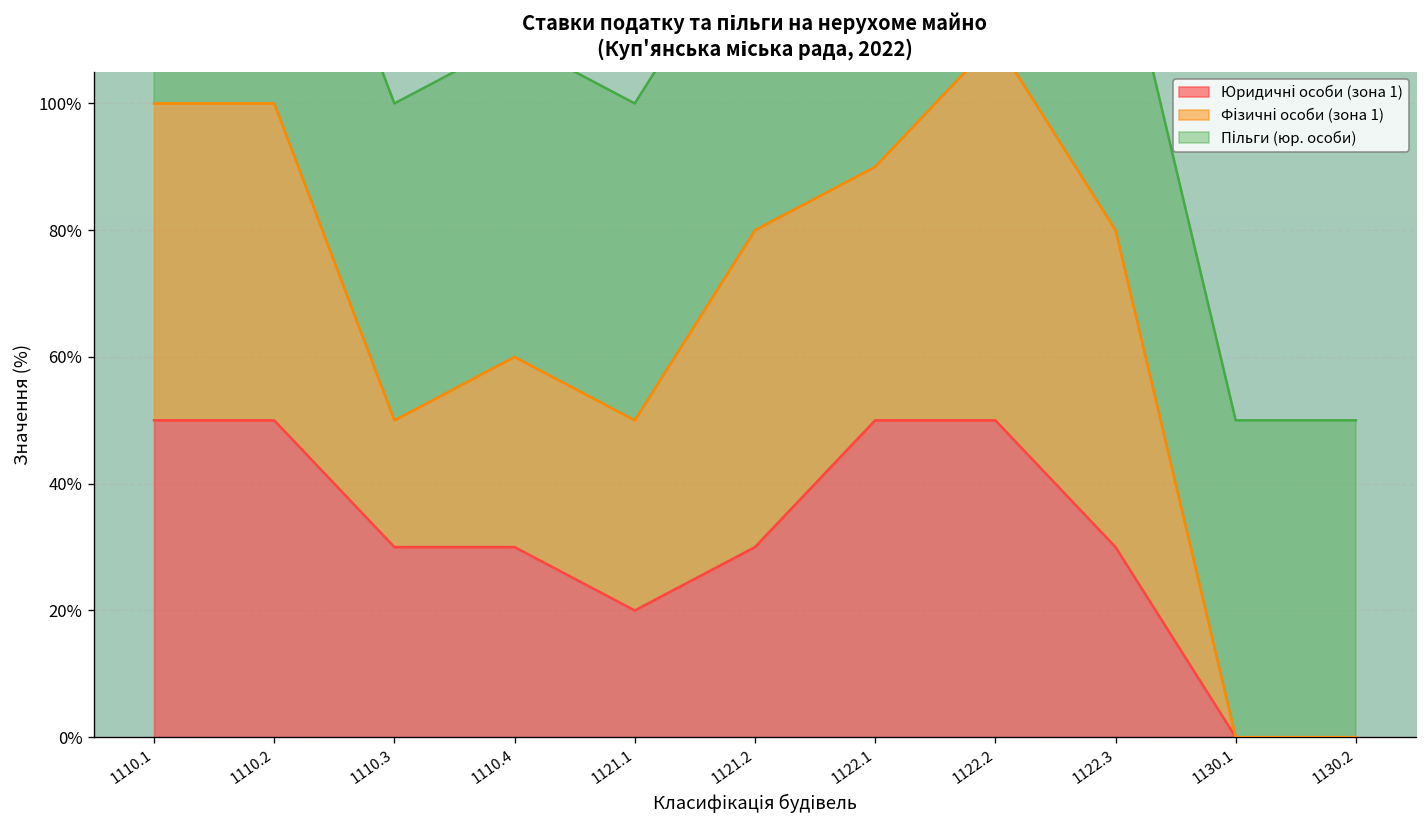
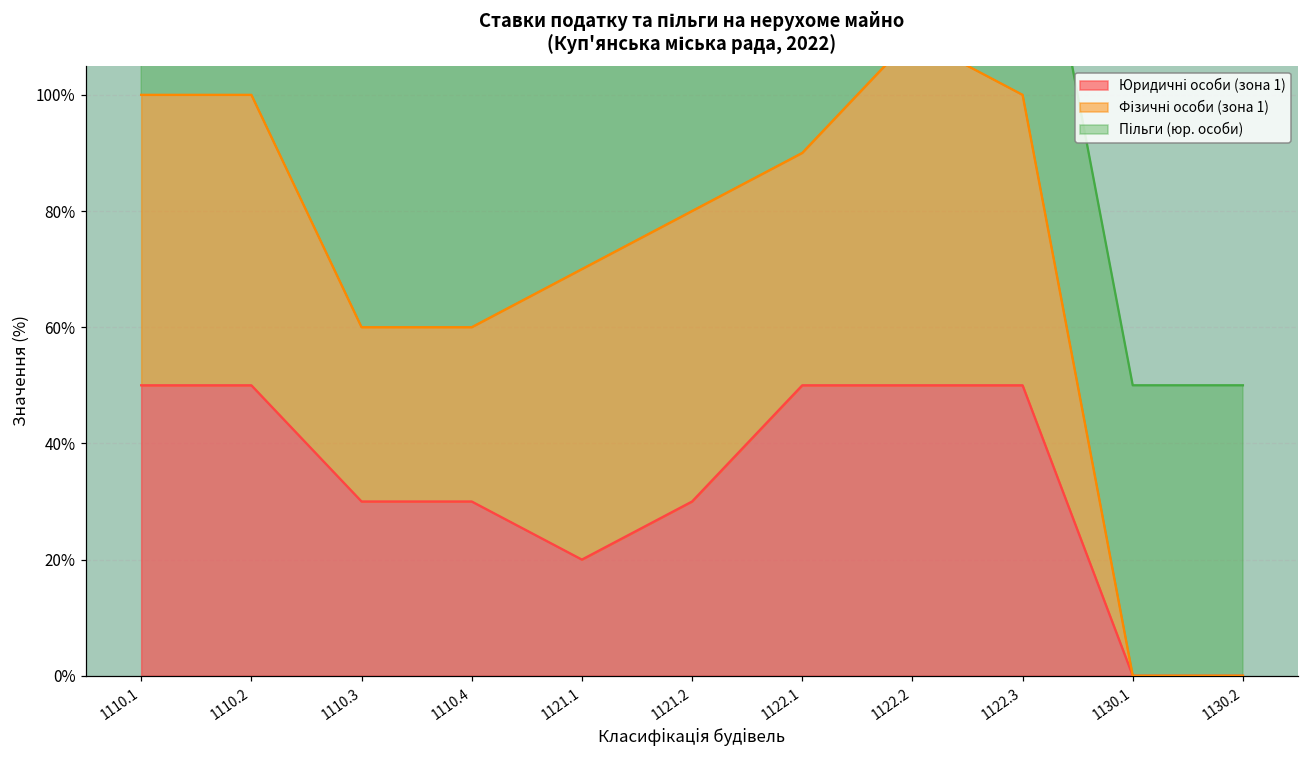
Фізичні особи (зона 1), 1110.3: 20% -> 30%
Фізичні особи (зона 1), 1121.1: 30% -> 50%
Юридичні особи (зона 1), 1122.3: 30% -> 50%
